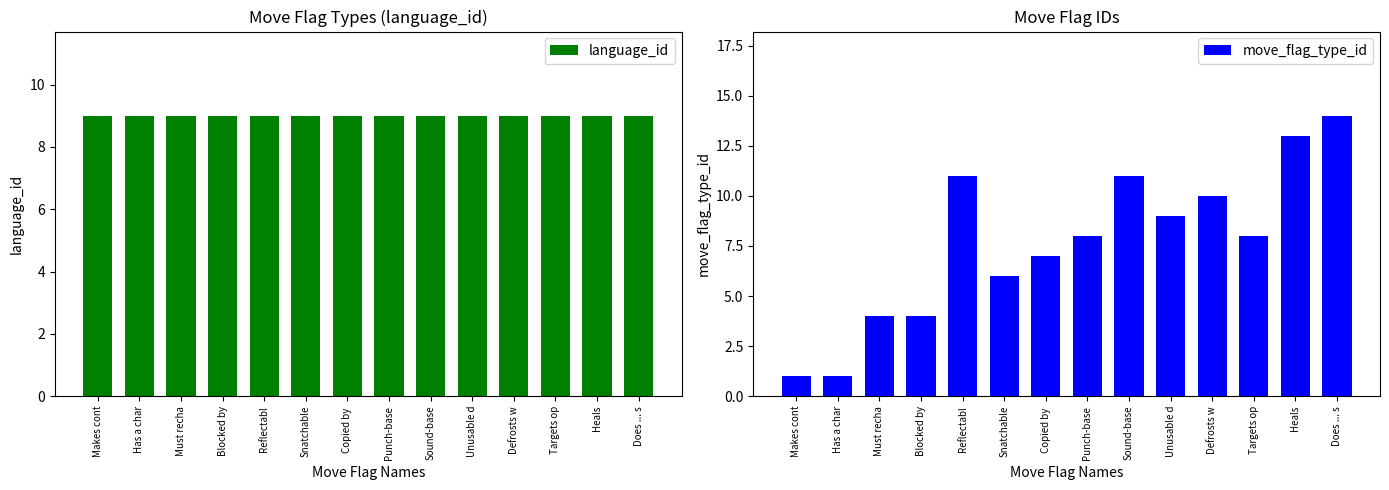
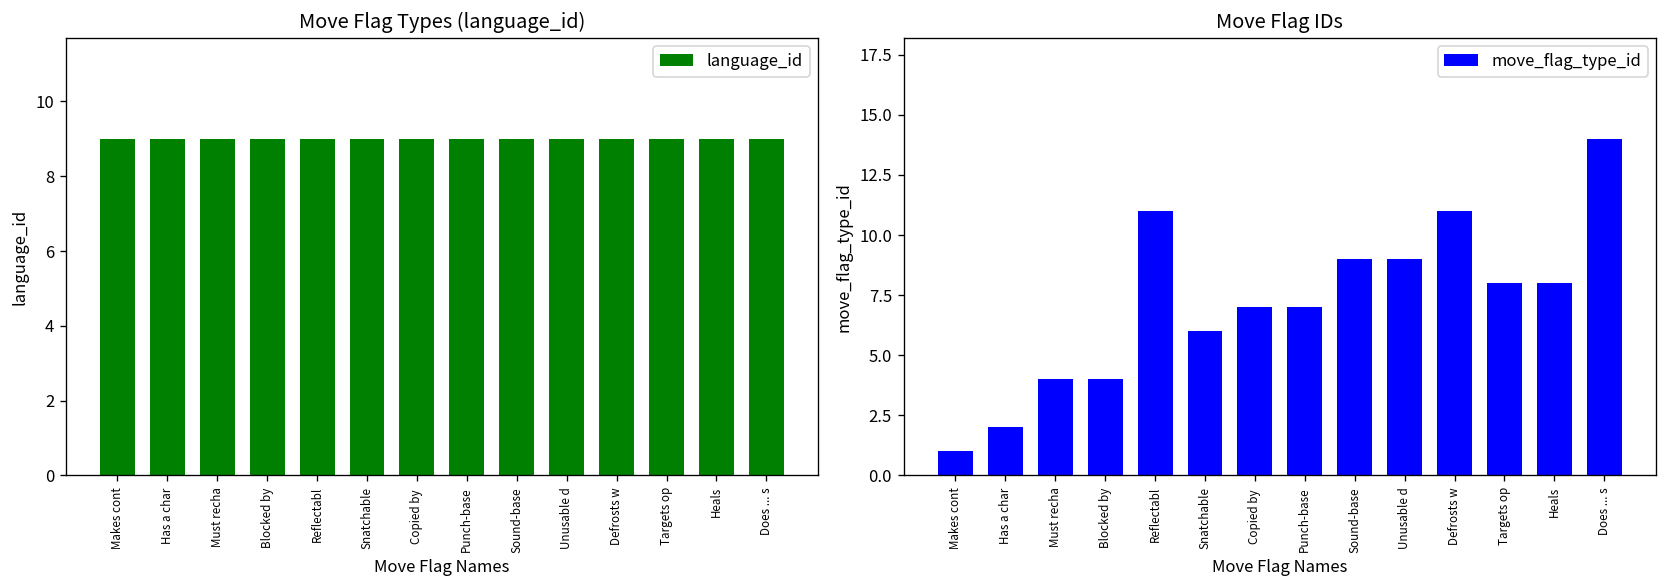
Move Flag IDs, Has a char: 1 -> 2
Move Flag IDs, Punch-base: 8 -> 7
Move Flag IDs, Sound-base: 11 -> 9
Move Flag IDs, Defrosts w: 10 -> 11
Move Flag IDs, Heals: 13 -> 8
